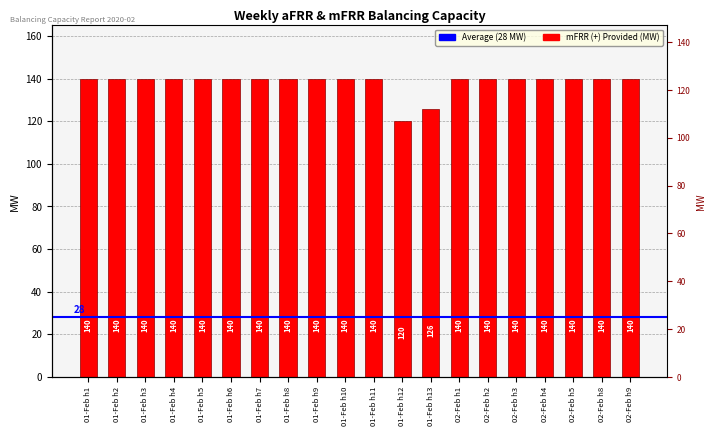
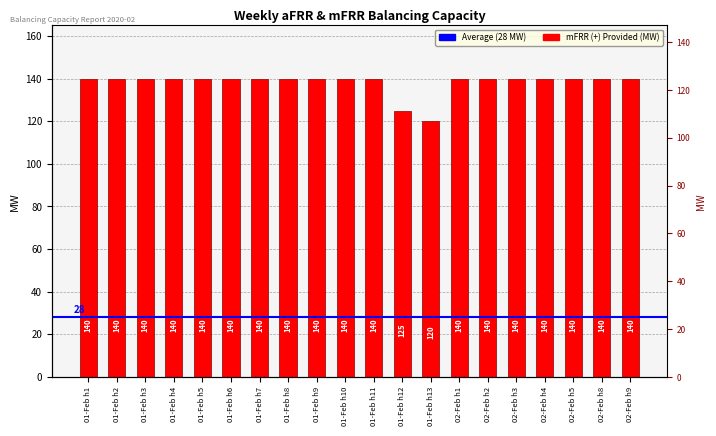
01-Feb h12: 120 -> 125
01-Feb h13: 126 -> 120
